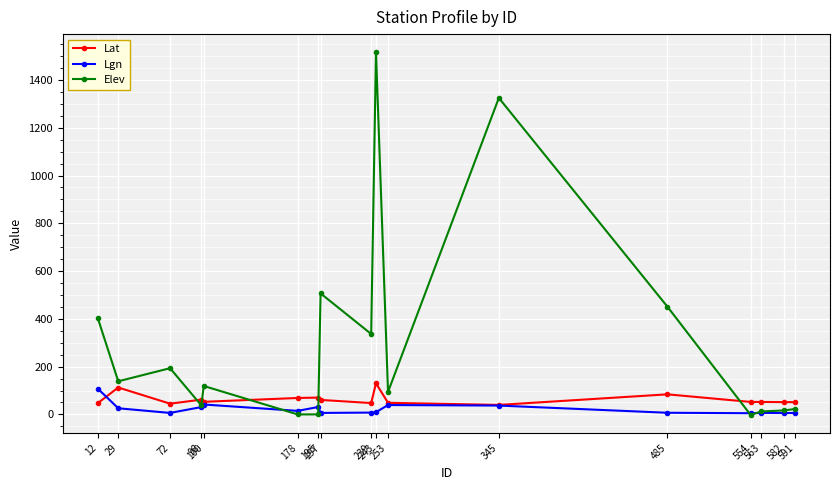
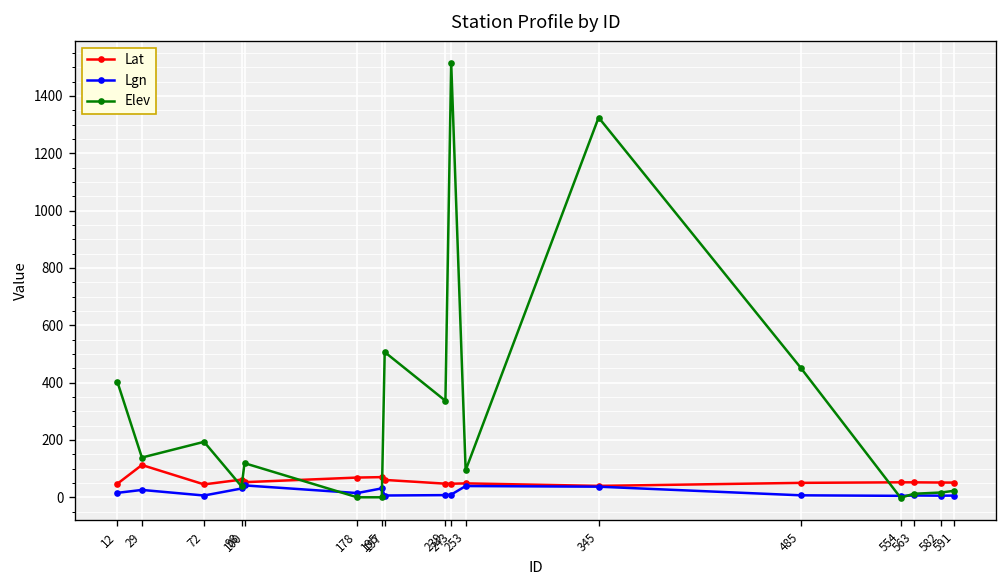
Lgn, 12: 110 -> 20
Lat, 243: 130 -> 50
Lat, 485: 80 -> 50
